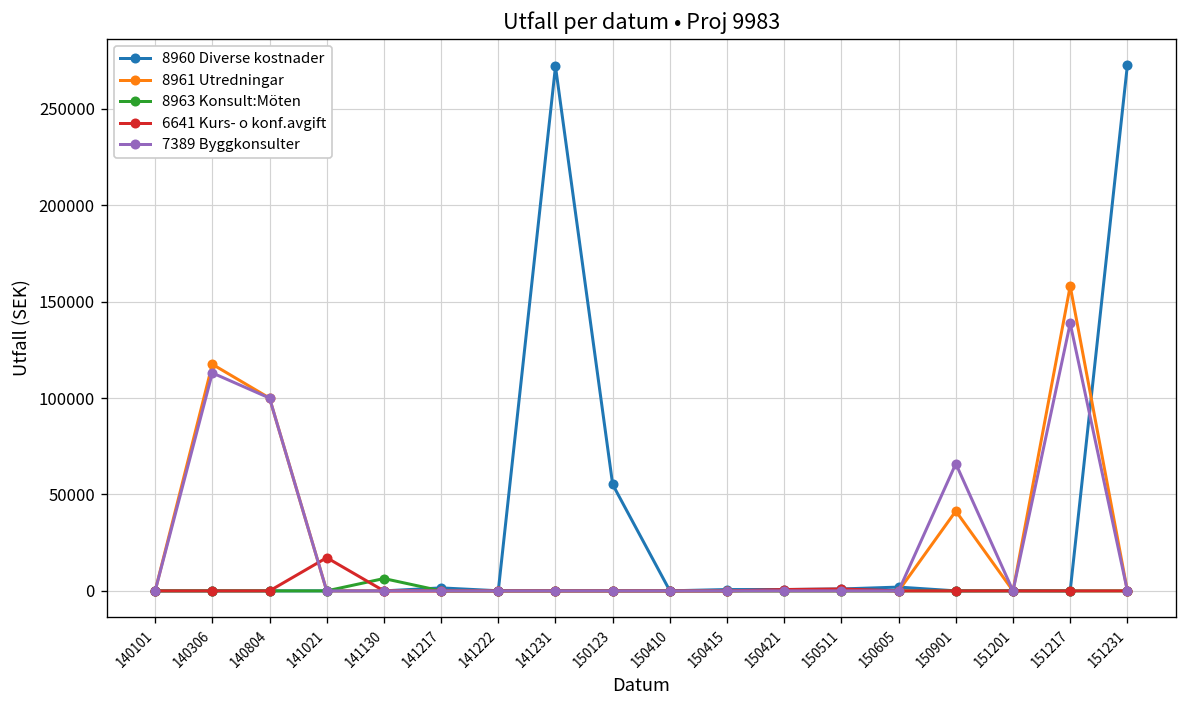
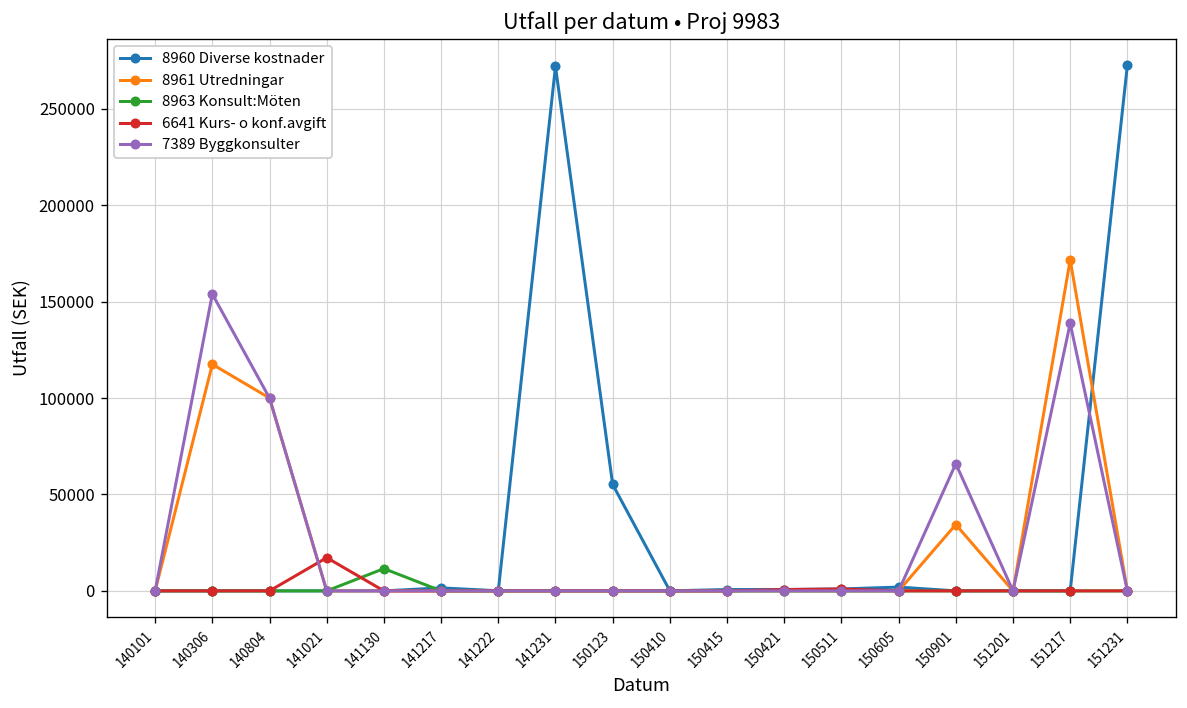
7389 Byggkonsulter, 140306: 113000 -> 154000
8963 Konsult:Möten, 141130: 6000 -> 12000
8961 Utredningar, 150901: 41000 -> 34000
8961 Utredningar, 151217: 158000 -> 172000
